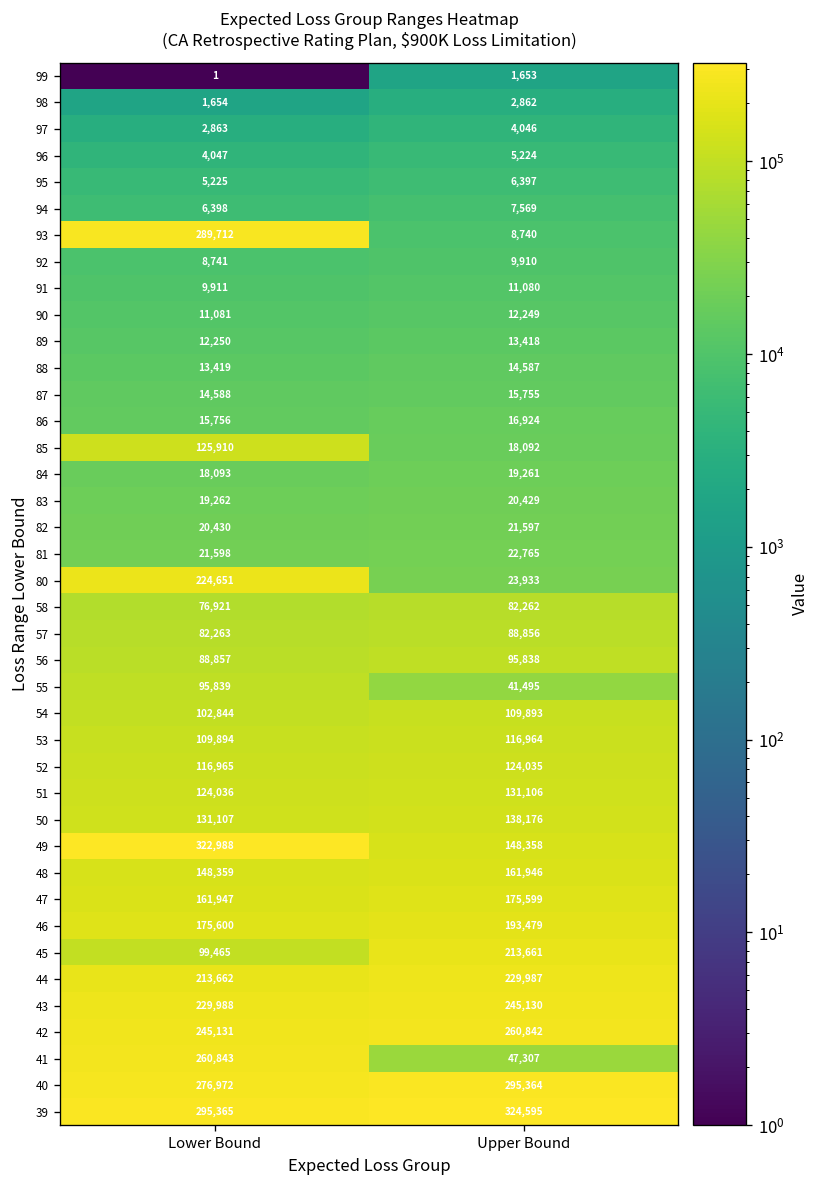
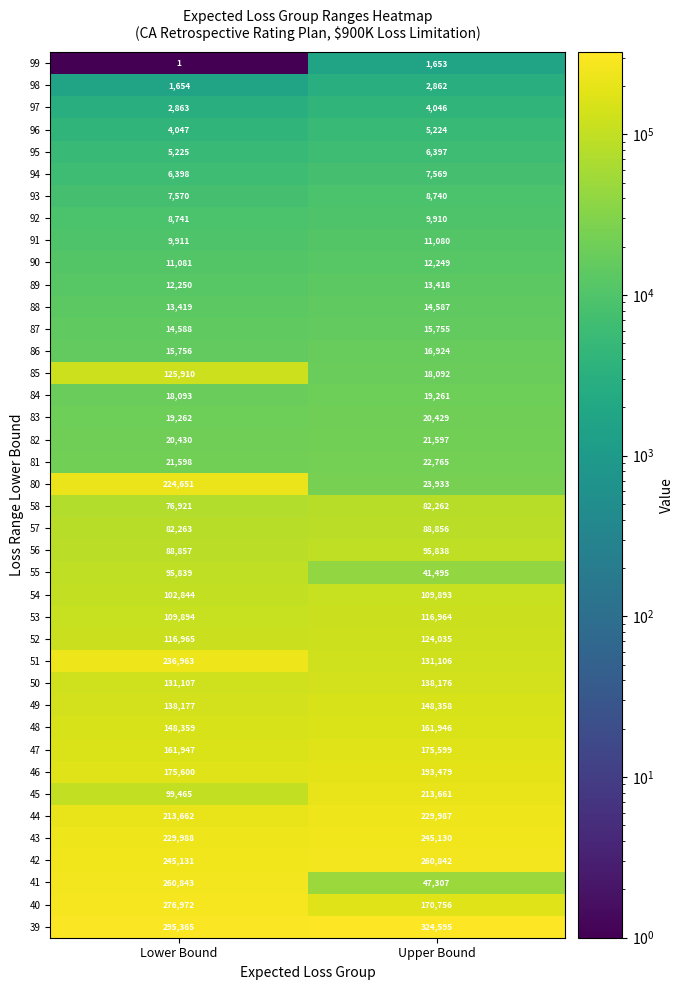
93, Lower Bound: 289,712 -> 7,570
51, Lower Bound: 124,036 -> 236,963
49, Lower Bound: 322,988 -> 138,177
40, Upper Bound: 295,364 -> 170,756
